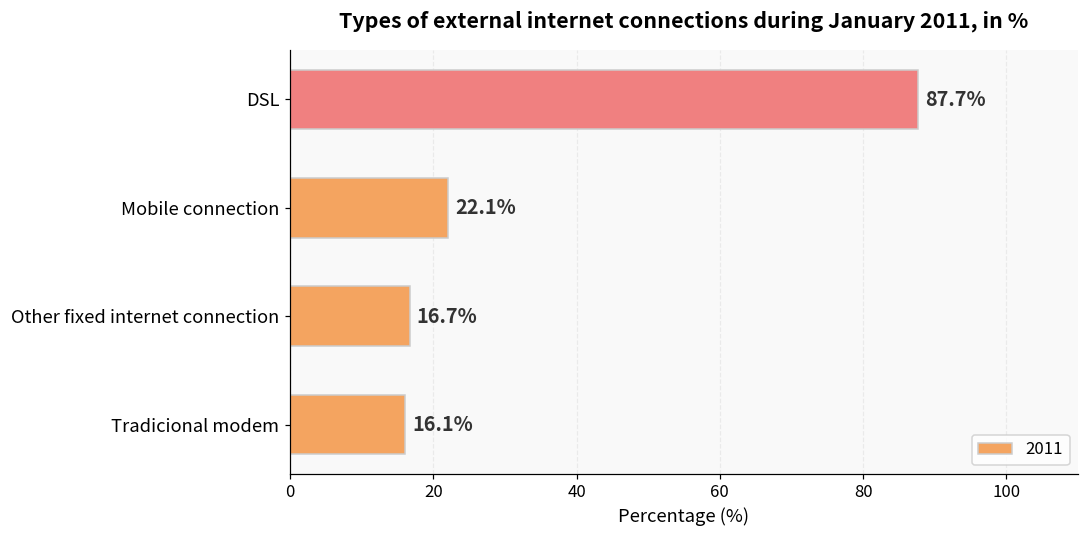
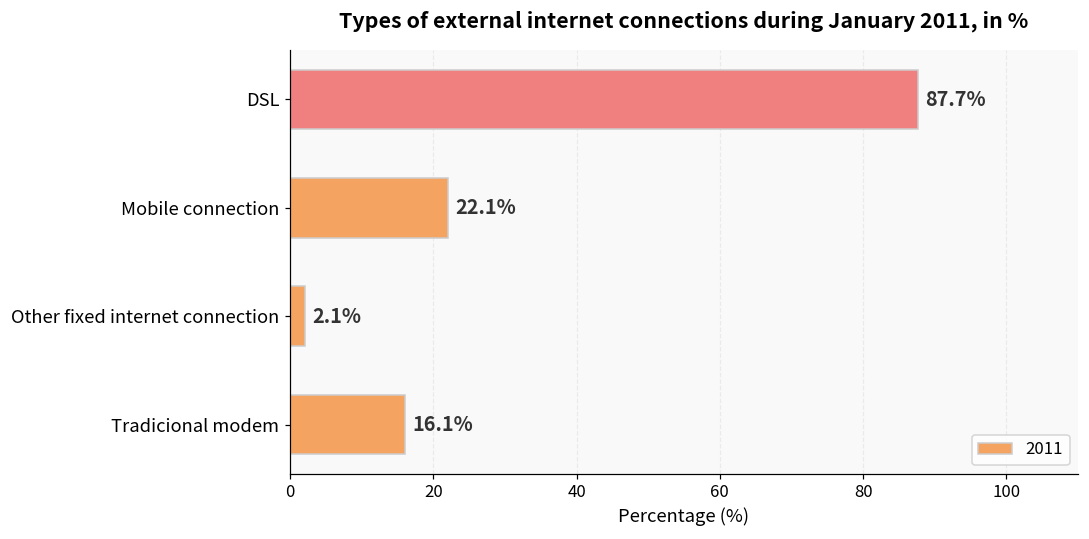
Other fixed internet connection: 16.7% -> 2.1%
